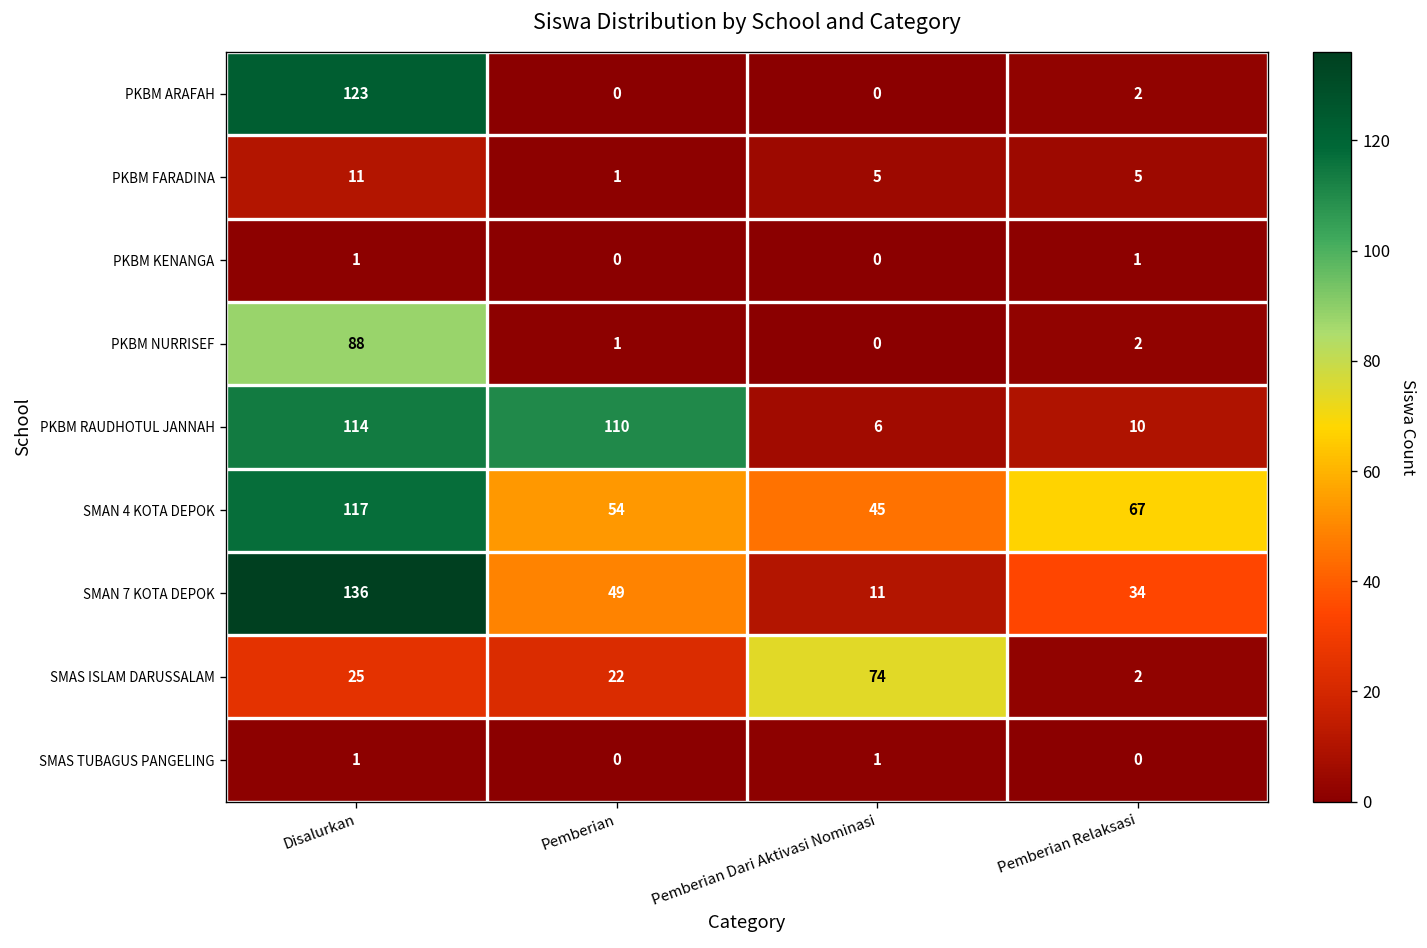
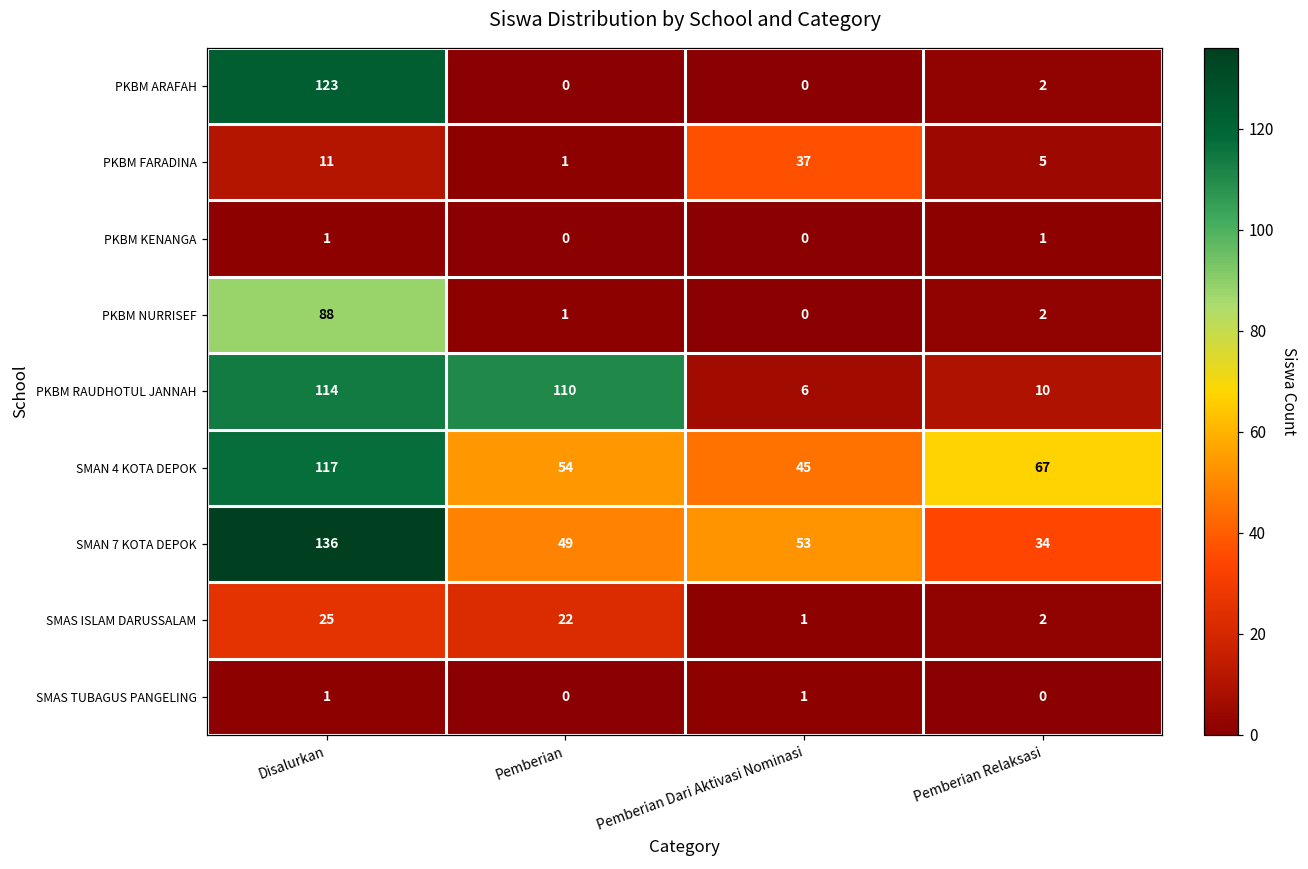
PKBM FARADINA, Pemberian Dari Aktivasi Nominasi: 5 -> 37
SMAN 7 KOTA DEPOK, Pemberian Dari Aktivasi Nominasi: 11 -> 53
SMAS ISLAM DARUSSALAM, Pemberian Dari Aktivasi Nominasi: 74 -> 1
